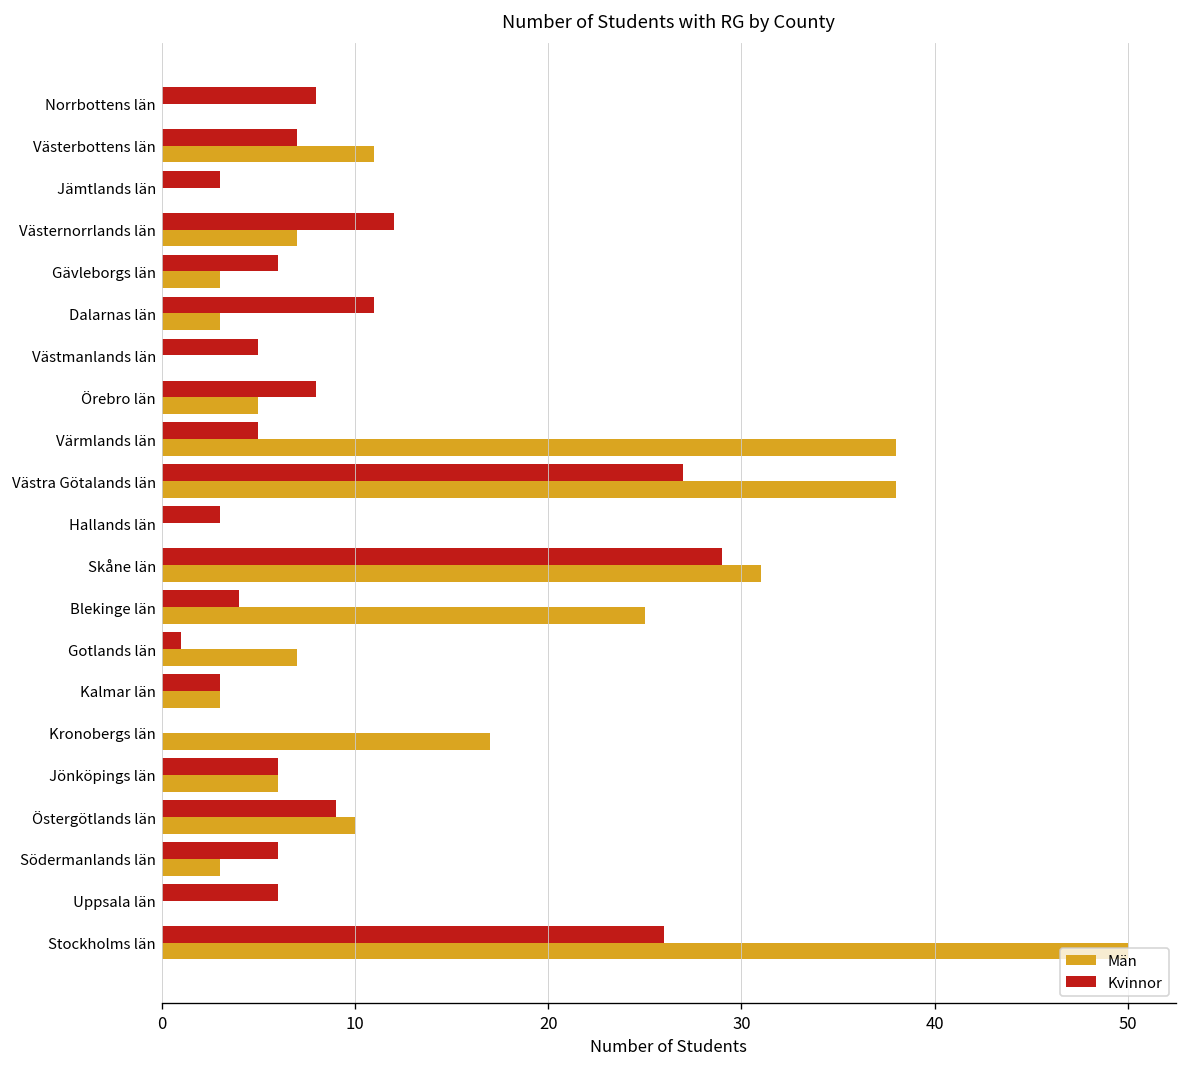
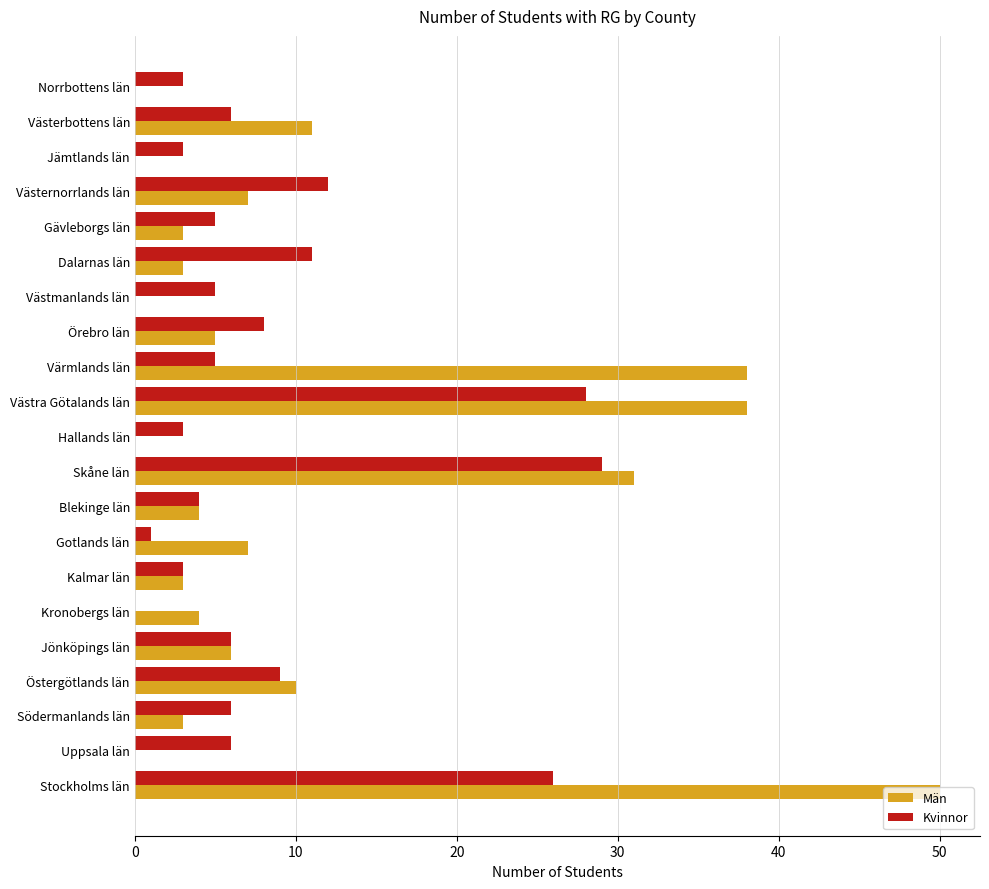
Kvinnor, Norrbottens län: 8 -> 3
Kvinnor, Västerbottens län: 7 -> 6
Kvinnor, Gävleborgs län: 6 -> 5
Kvinnor, Västra Götalands län: 27 -> 28
Män, Blekinge län: 25 -> 4
Män, Kronobergs län: 17 -> 4
